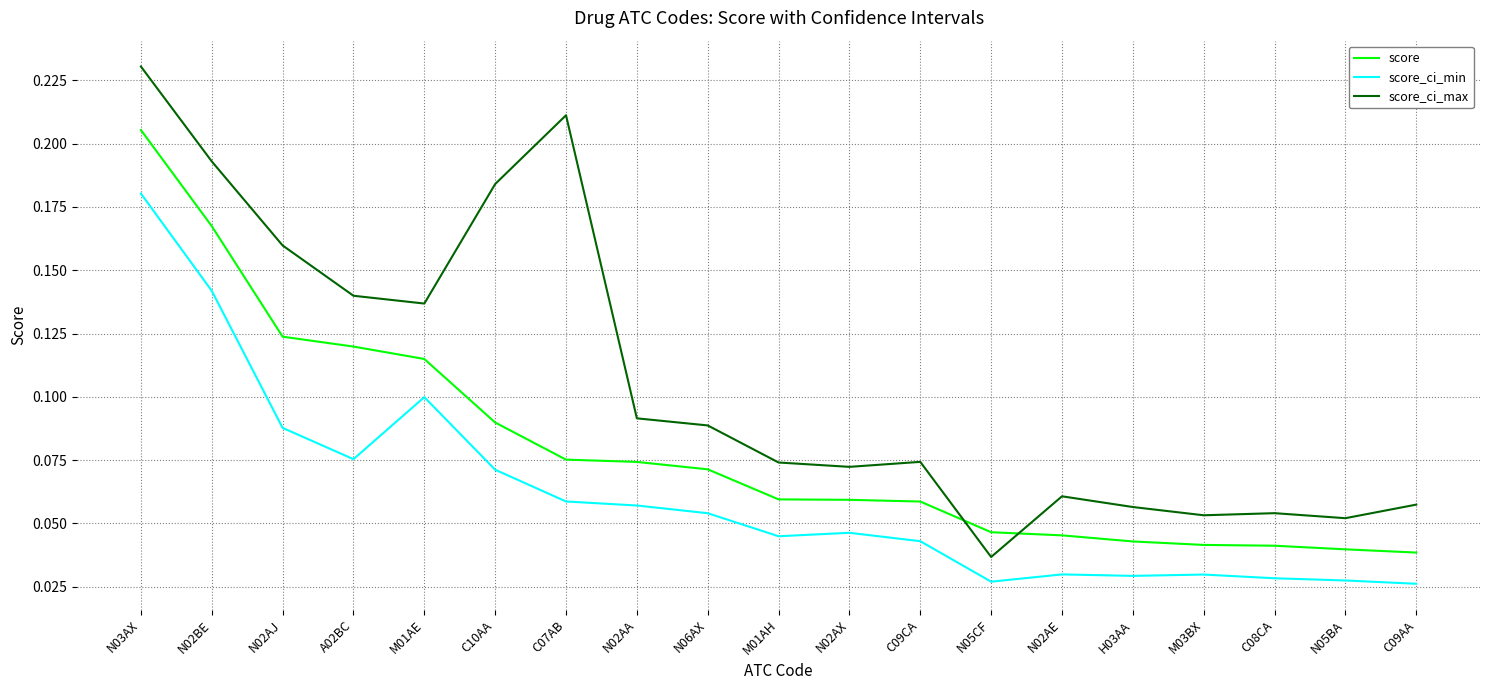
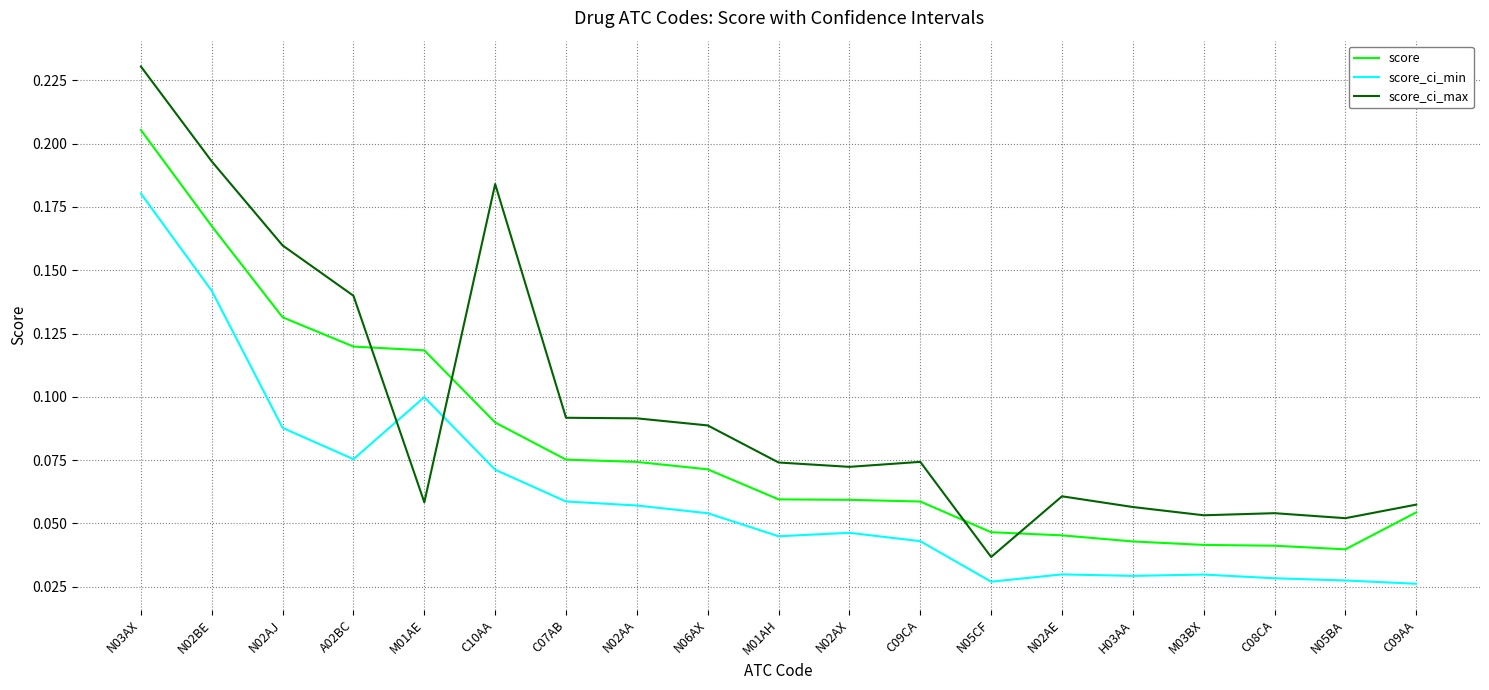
score, N02AJ: 0.124 -> 0.131
score, M01AE: 0.115 -> 0.118
score_ci_max, M01AE: 0.137 -> 0.058
score_ci_max, C07AB: 0.211 -> 0.092
score, C09AA: 0.038 -> 0.054
